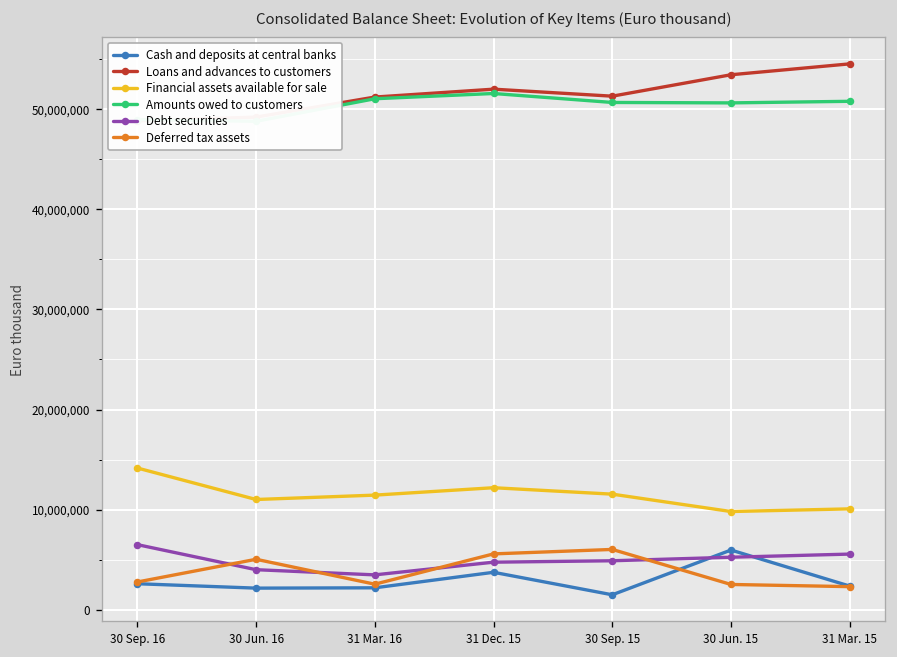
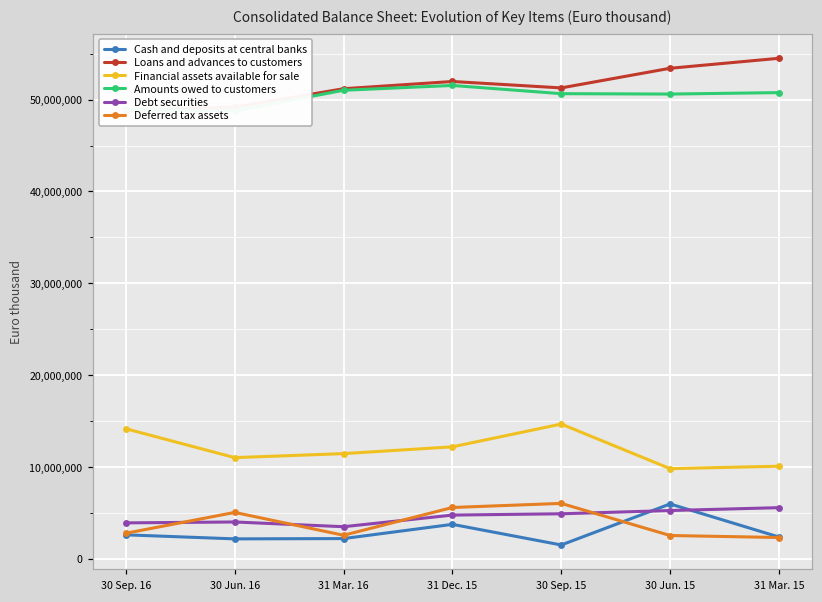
Debt securities, 30 Sep. 16: 7,000,000 -> 4,000,000
Financial assets available for sale, 30 Sep. 15: 12,000,000 -> 15,000,000
